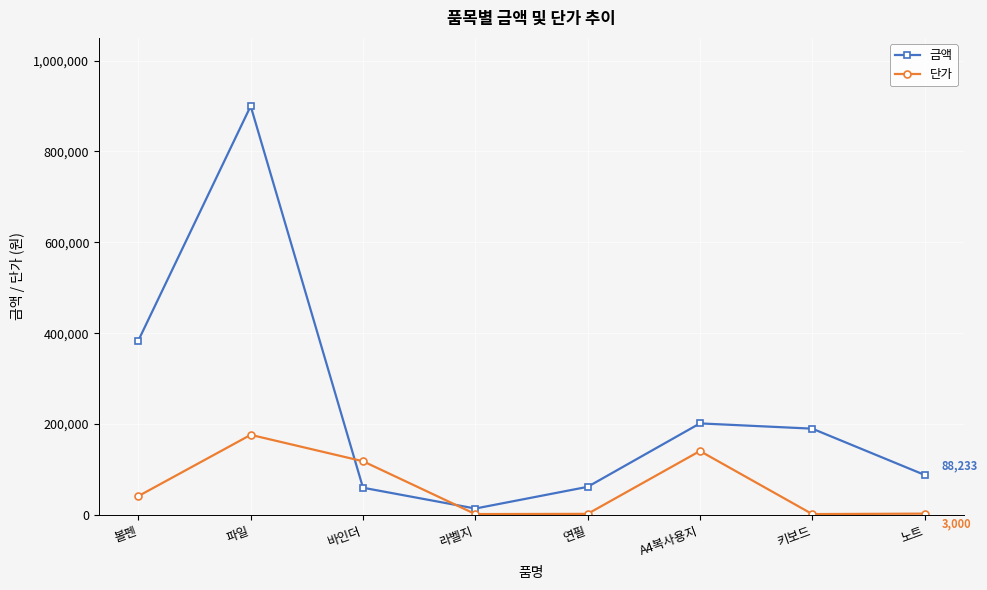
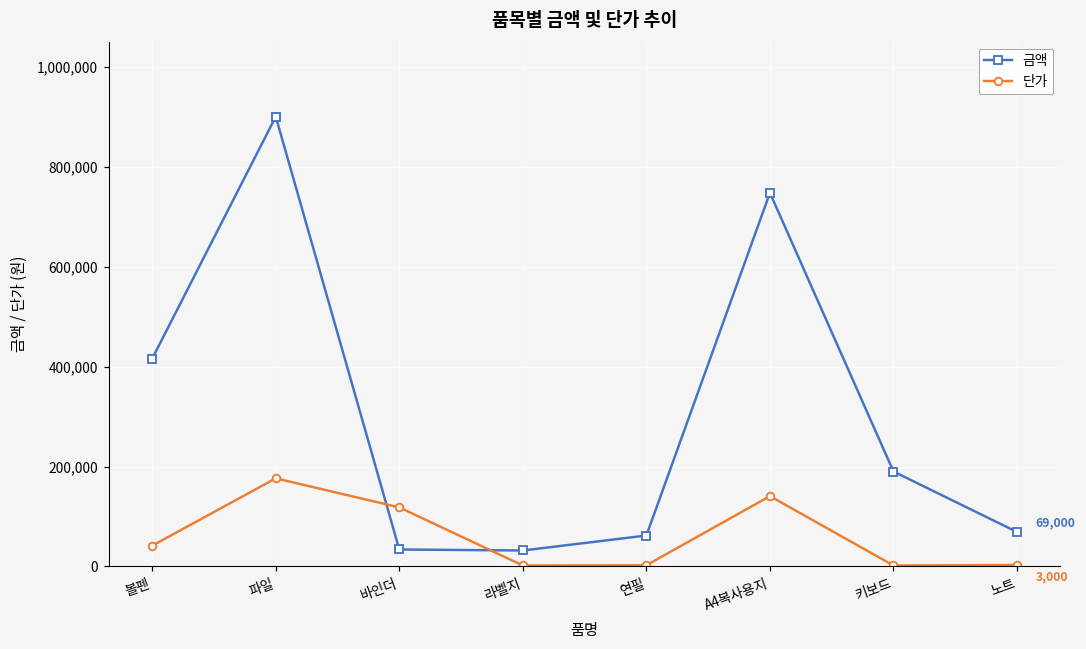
금액, 볼펜: 380,000 -> 420,000
금액, 바인더: 60,000 -> 30,000
금액, 라벨지: 10,000 -> 30,000
금액, A4복사용지: 200,000 -> 750,000
금액, 노트: 88,233 -> 69,000
